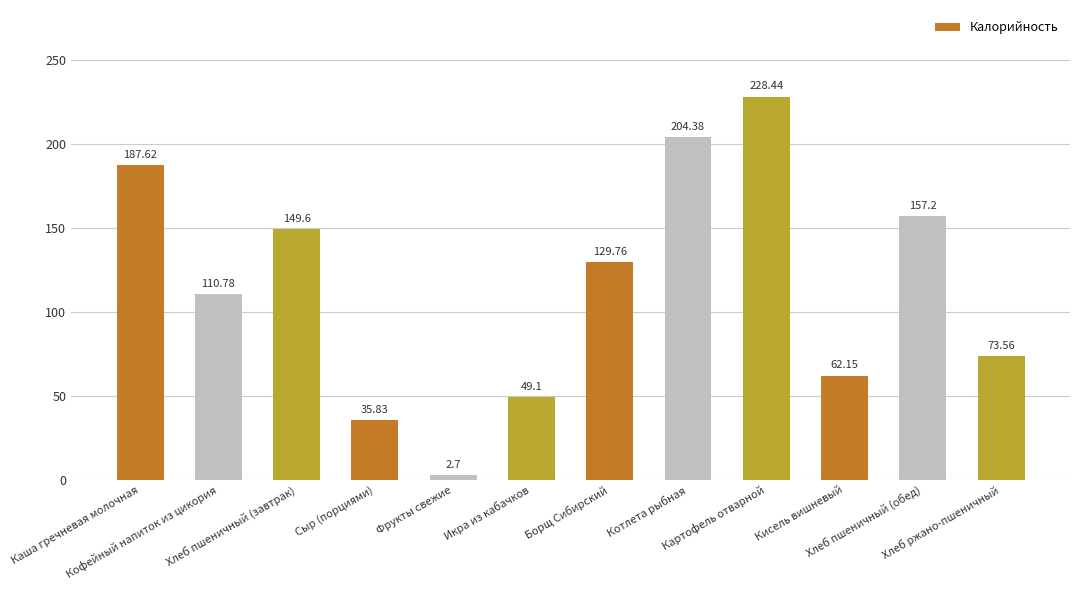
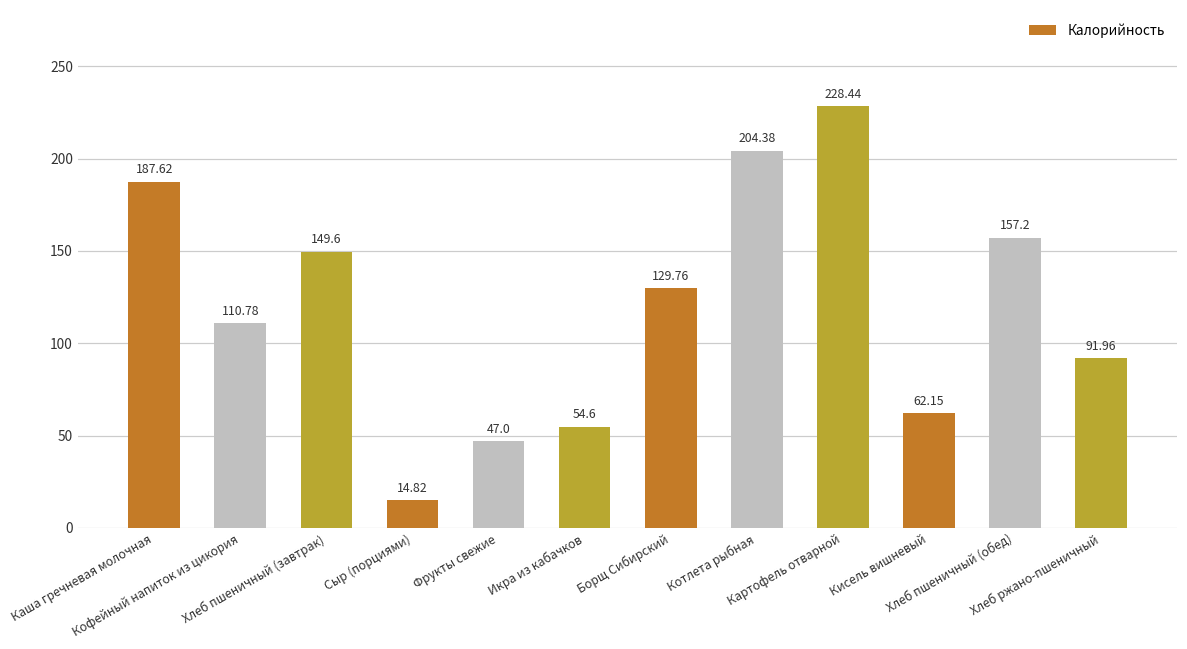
Сыр (порциями): 35.83 -> 14.82
Фрукты свежие: 2.7 -> 47.0
Икра из кабачков: 49.1 -> 54.6
Хлеб ржано-пшеничный: 73.56 -> 91.96
